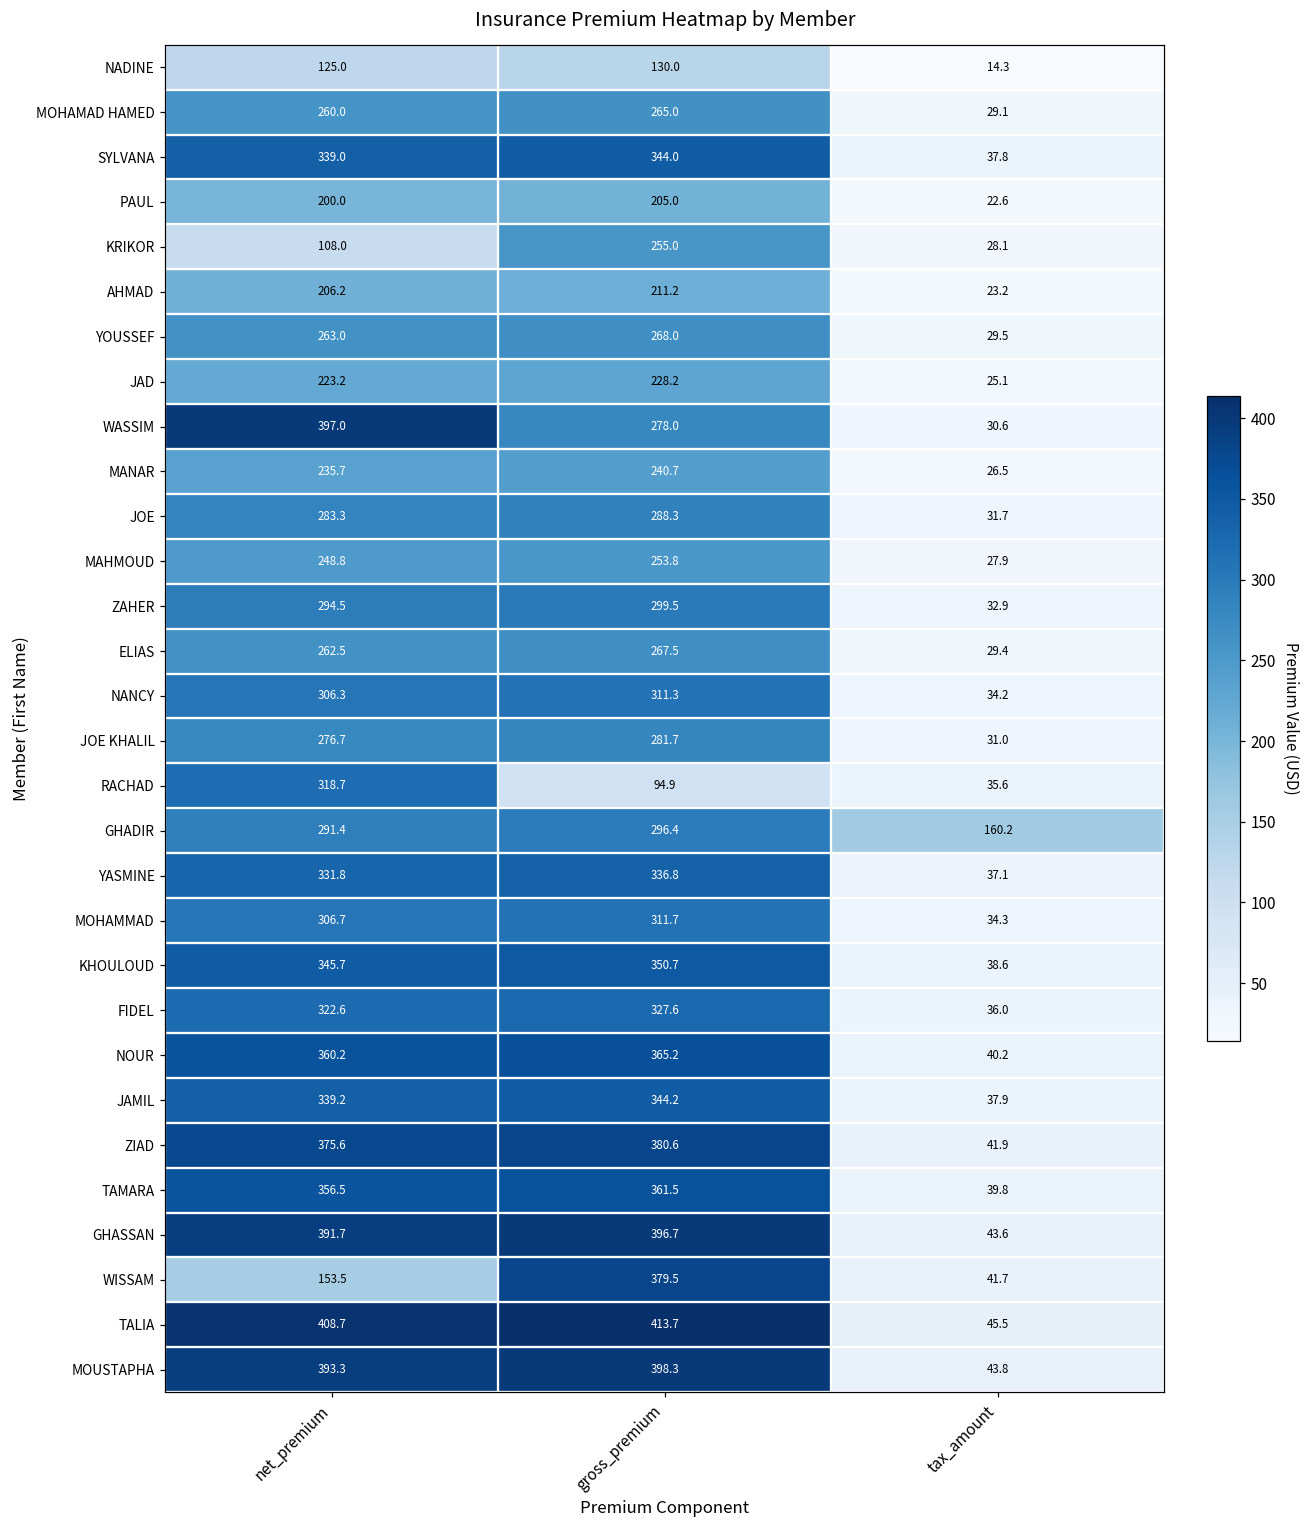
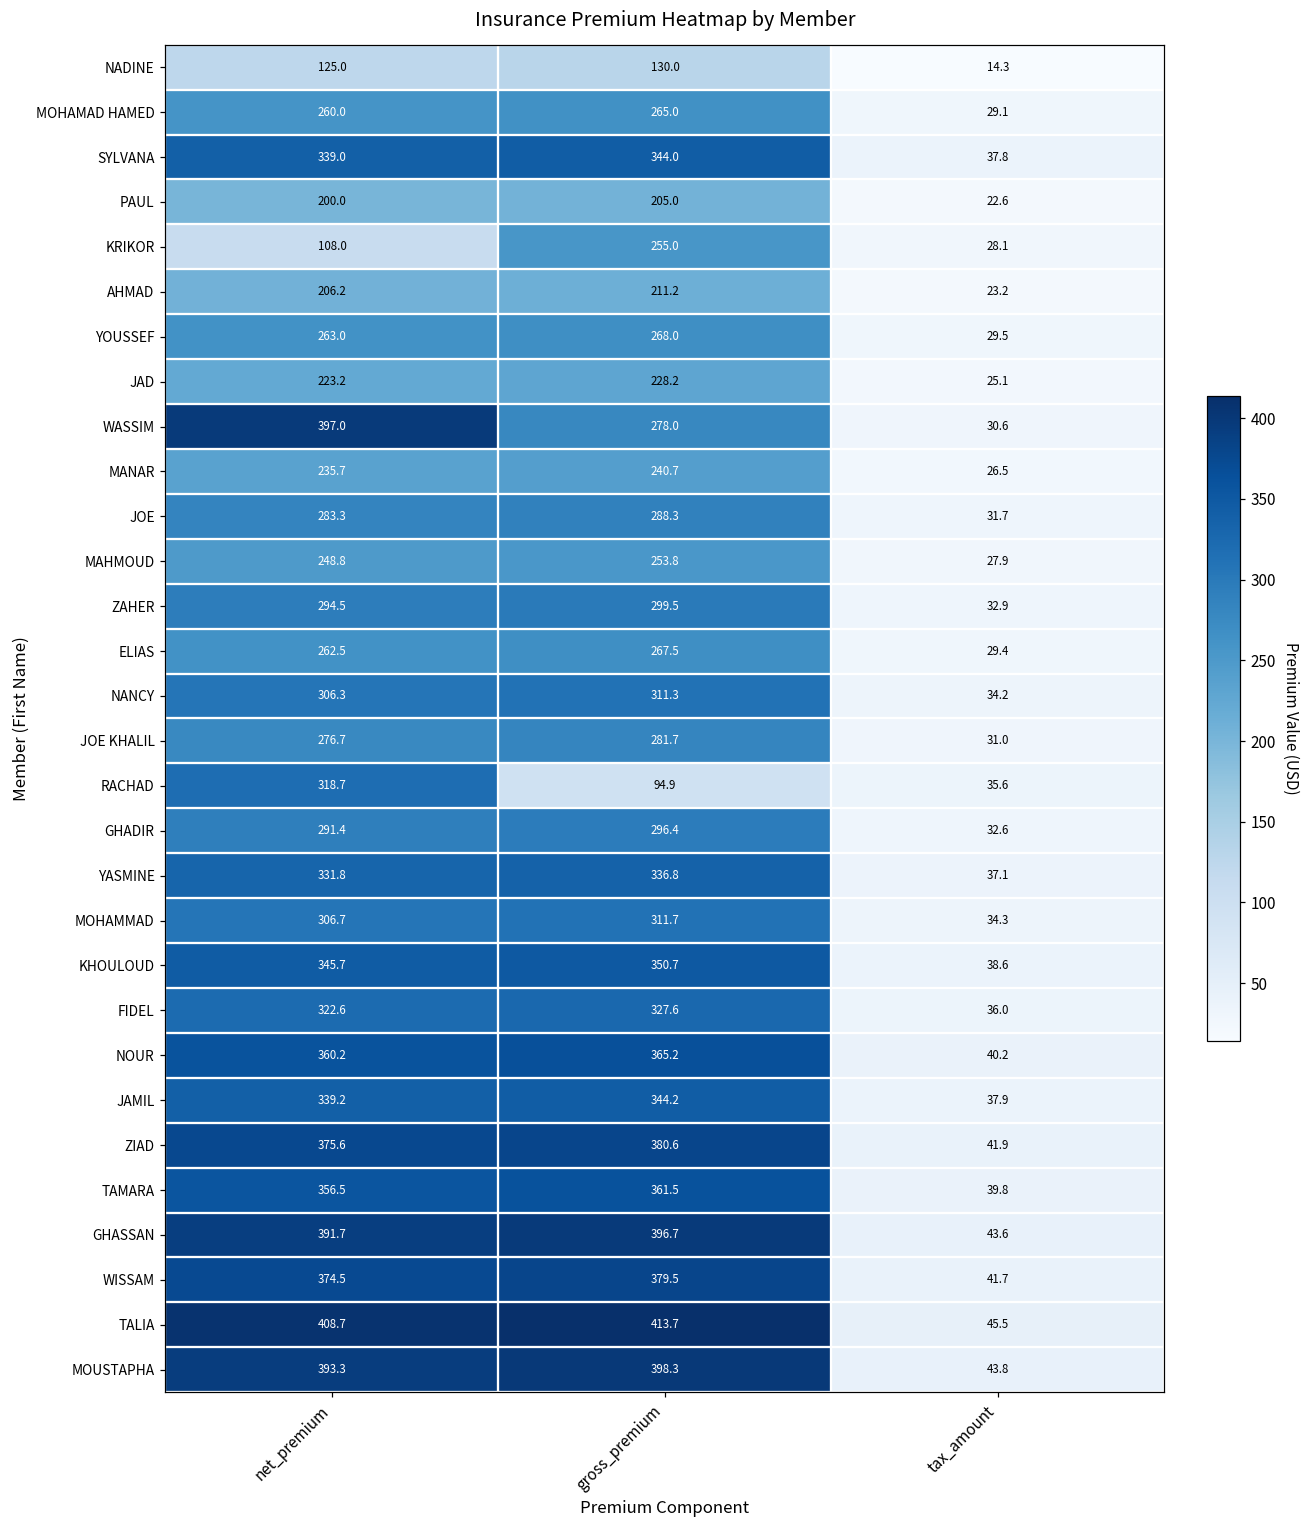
GHADIR, tax_amount: 160.2 -> 32.6
WISSAM, net_premium: 153.5 -> 374.5
